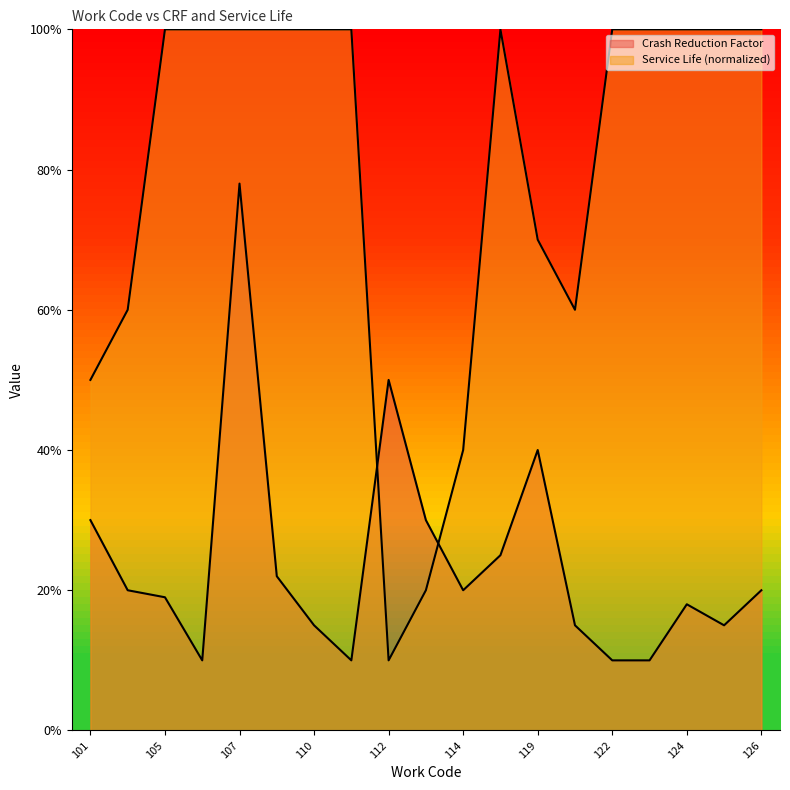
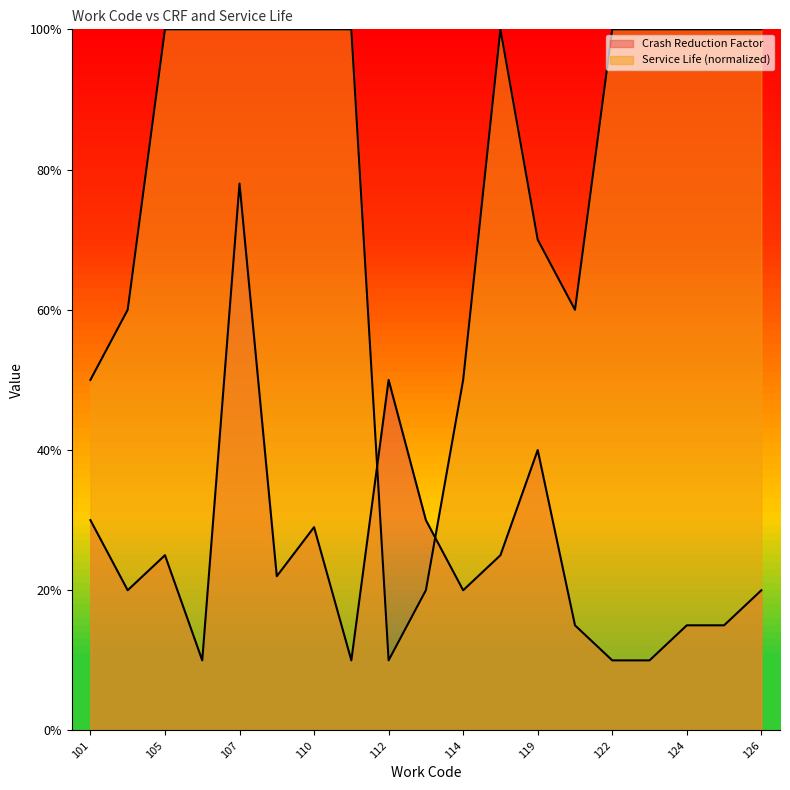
Crash Reduction Factor, 105: 19% -> 25%
Crash Reduction Factor, 110: 15% -> 29%
Service Life (normalized), 114: 40% -> 50%
Crash Reduction Factor, 124: 18% -> 15%
